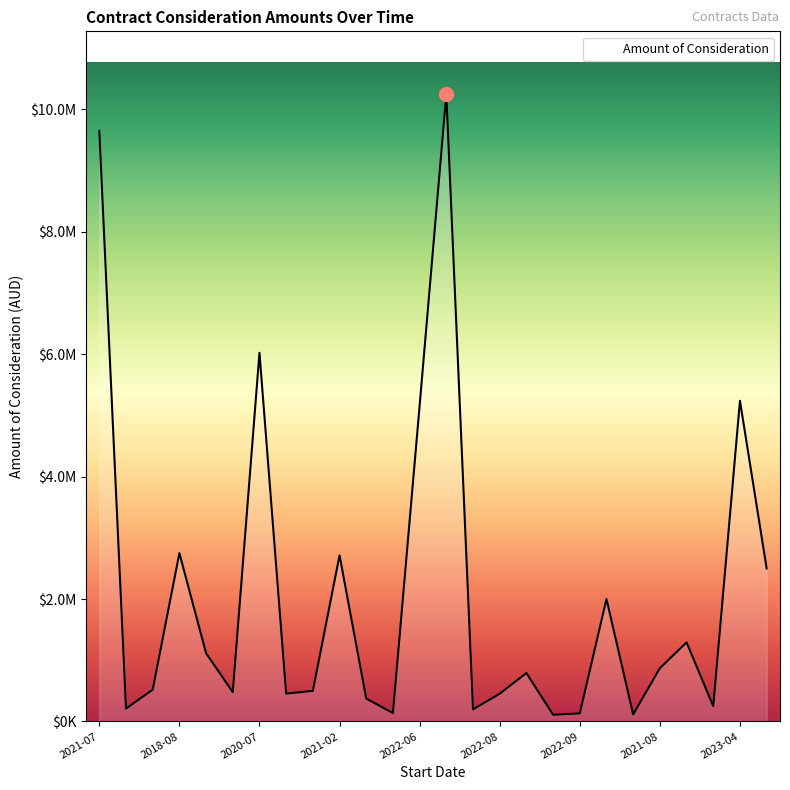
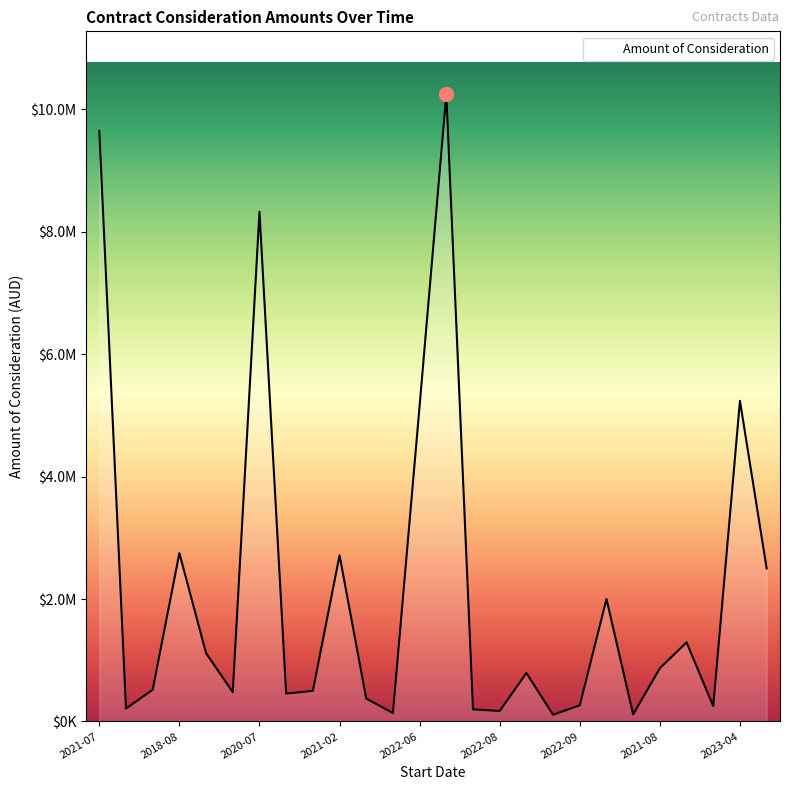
Amount of Consideration, 2020-07: $6000000 -> $8300000
Amount of Consideration, 2022-08: $500000 -> $200000
Amount of Consideration, 2022-09: $100000 -> $300000
